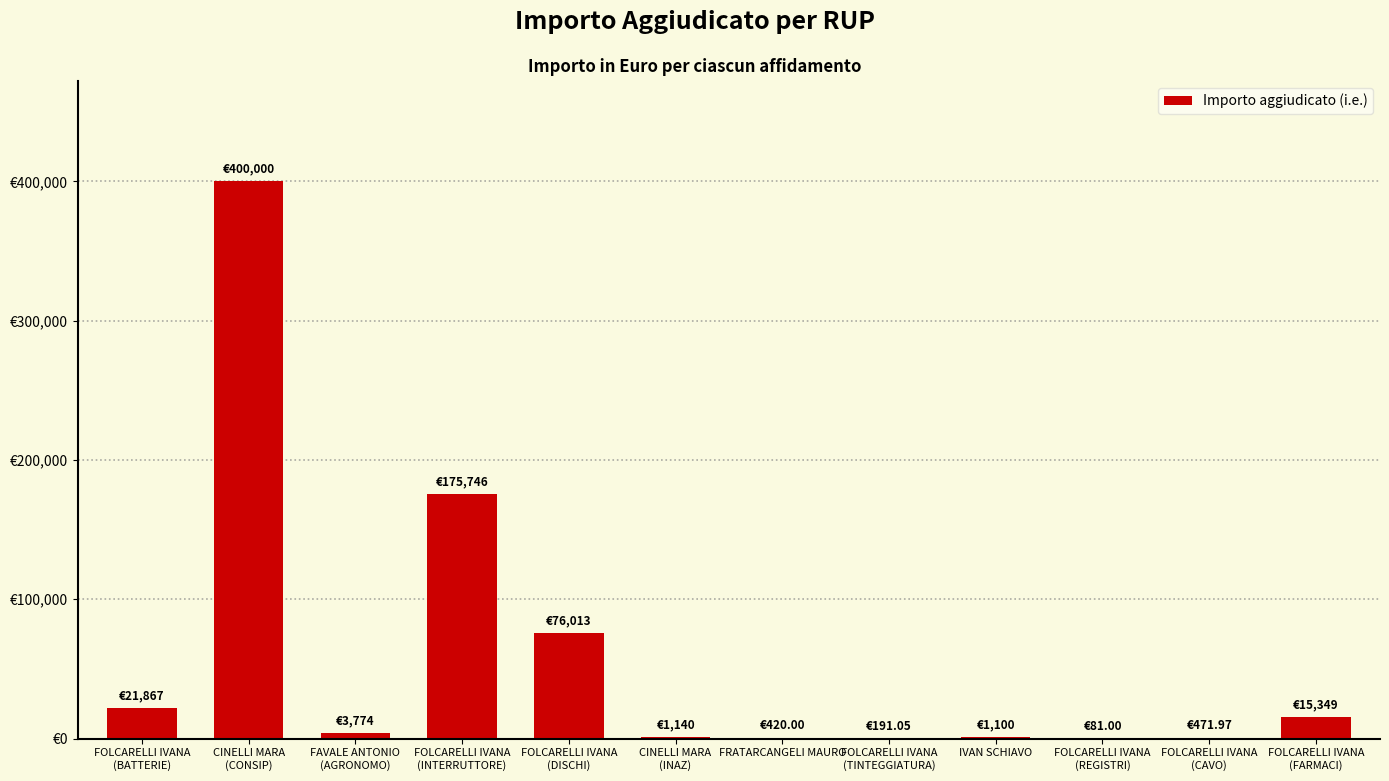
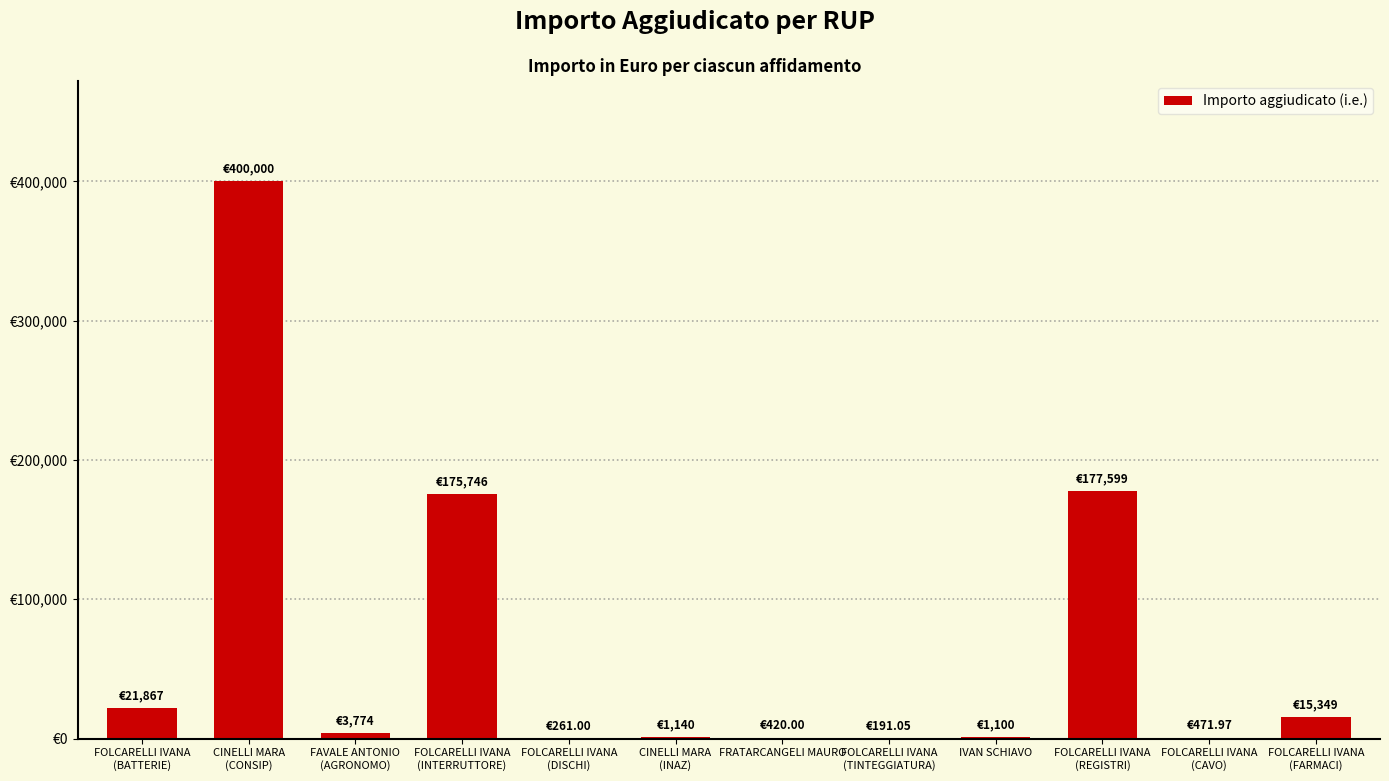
FOLCARELLI IVANA (DISCHI): €76,013 -> €261.00
FOLCARELLI IVANA (REGISTRI): €81.00 -> €177,599
